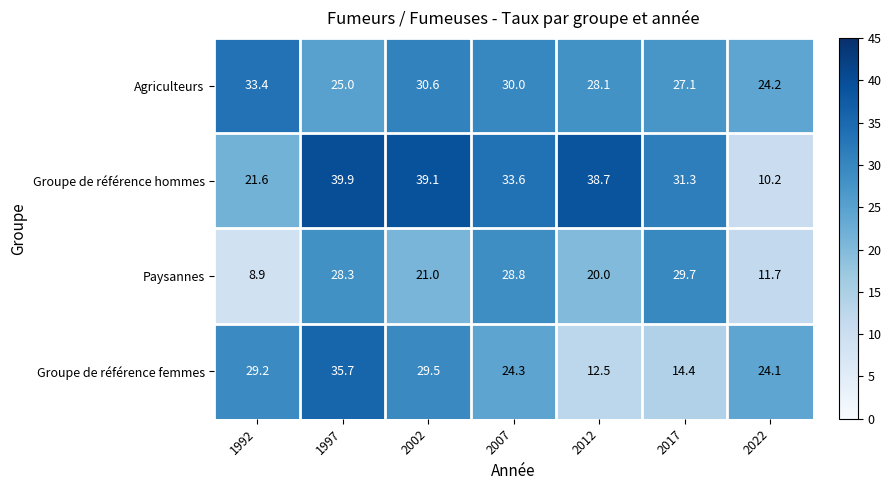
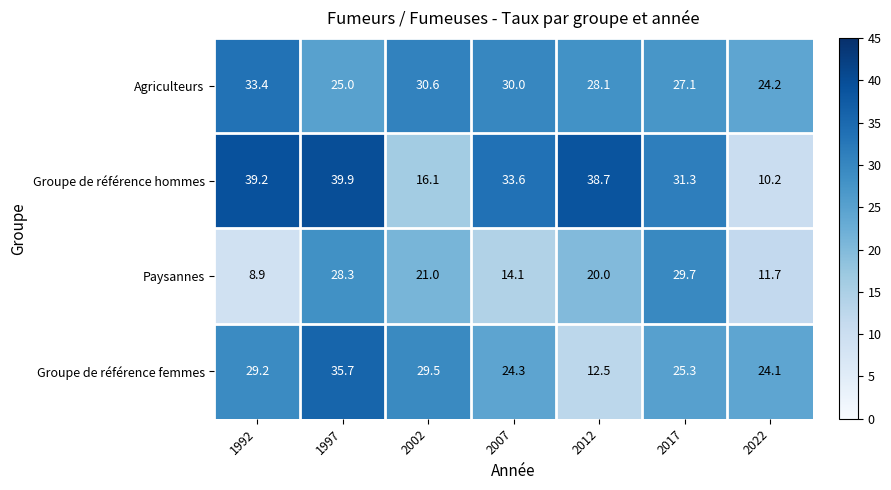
Groupe de référence hommes, 1992: 21.6 -> 39.2
Groupe de référence hommes, 2002: 39.1 -> 16.1
Paysannes, 2007: 28.8 -> 14.1
Groupe de référence femmes, 2017: 14.4 -> 25.3
